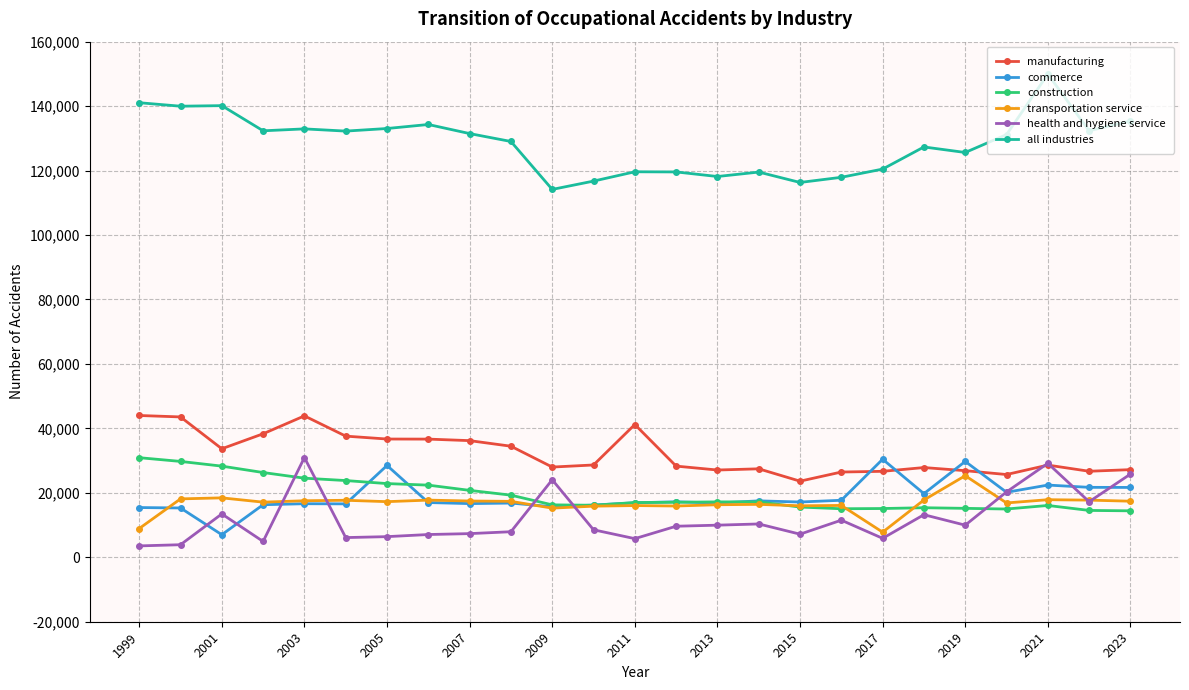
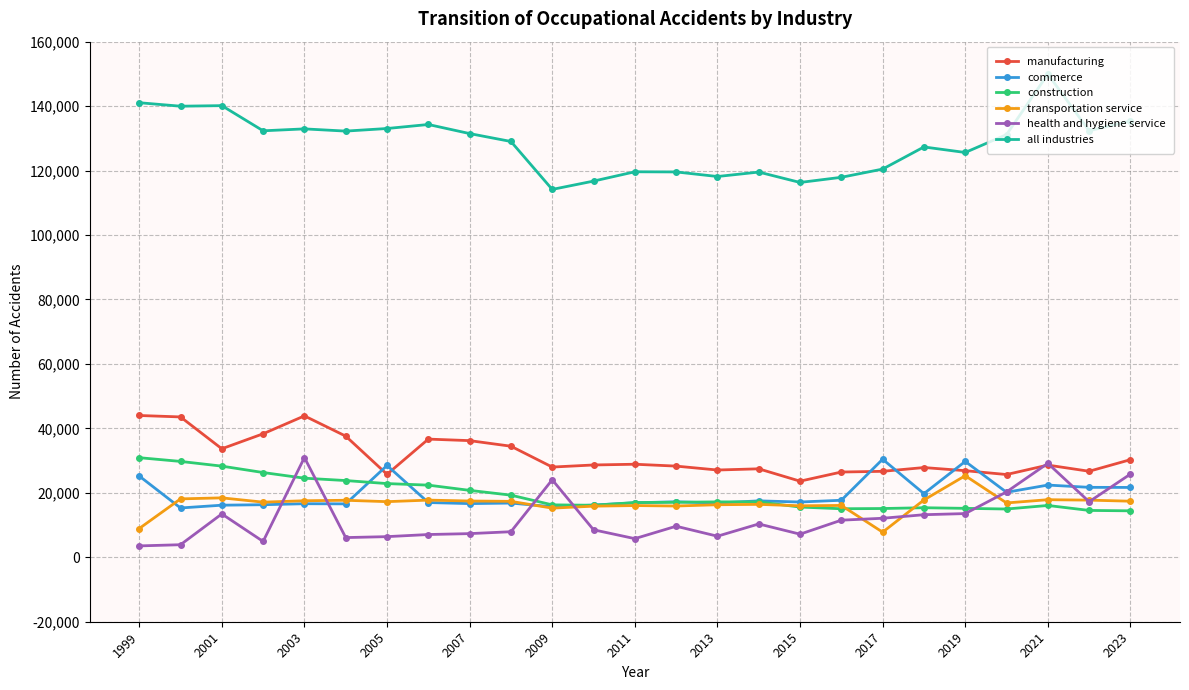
commerce, 1999: 15,000 -> 25,000
commerce, 2001: 7,000 -> 16,000
manufacturing, 2005: 37,000 -> 26,000
manufacturing, 2011: 41,000 -> 29,000
health and hygiene service, 2013: 10,000 -> 7,000
health and hygiene service, 2017: 6,000 -> 12,000
health and hygiene service, 2019: 10,000 -> 14,000
manufacturing, 2023: 27,000 -> 30,000
